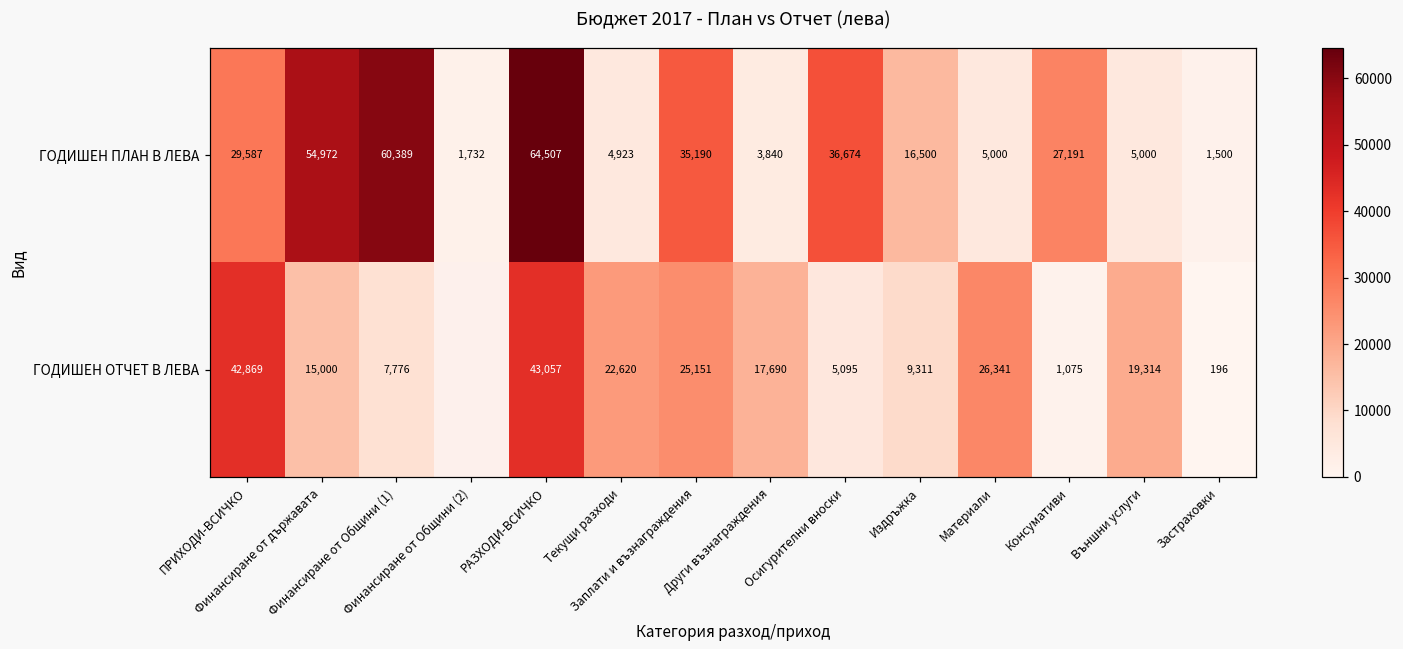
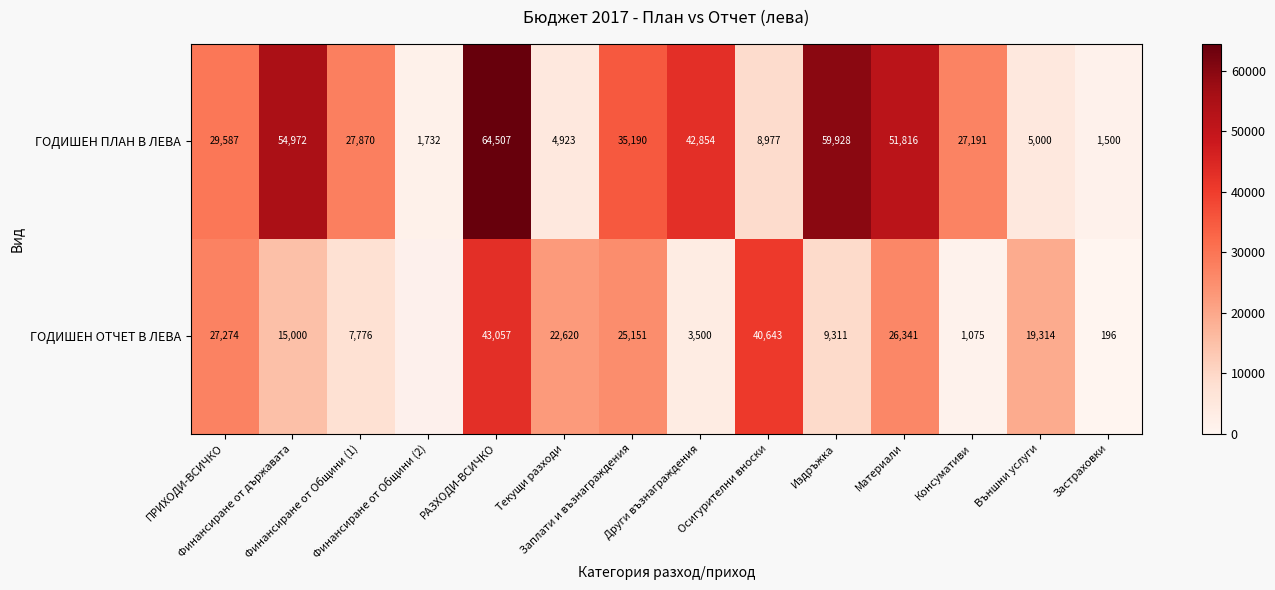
ГОДИШЕН ПЛАН В ЛЕВА, Финансиране от Общини (1): 60,389 -> 27,870
ГОДИШЕН ПЛАН В ЛЕВА, Други възнаграждения: 3,840 -> 42,854
ГОДИШЕН ПЛАН В ЛЕВА, Осигурителни вноски: 36,674 -> 8,977
ГОДИШЕН ПЛАН В ЛЕВА, Издръжка: 16,500 -> 59,928
ГОДИШЕН ПЛАН В ЛЕВА, Материали: 5,000 -> 51,816
ГОДИШЕН ОТЧЕТ В ЛЕВА, ПРИХОДИ-ВСИЧКО: 42,869 -> 27,274
ГОДИШЕН ОТЧЕТ В ЛЕВА, Други възнаграждения: 17,690 -> 3,500
ГОДИШЕН ОТЧЕТ В ЛЕВА, Осигурителни вноски: 5,095 -> 40,643
